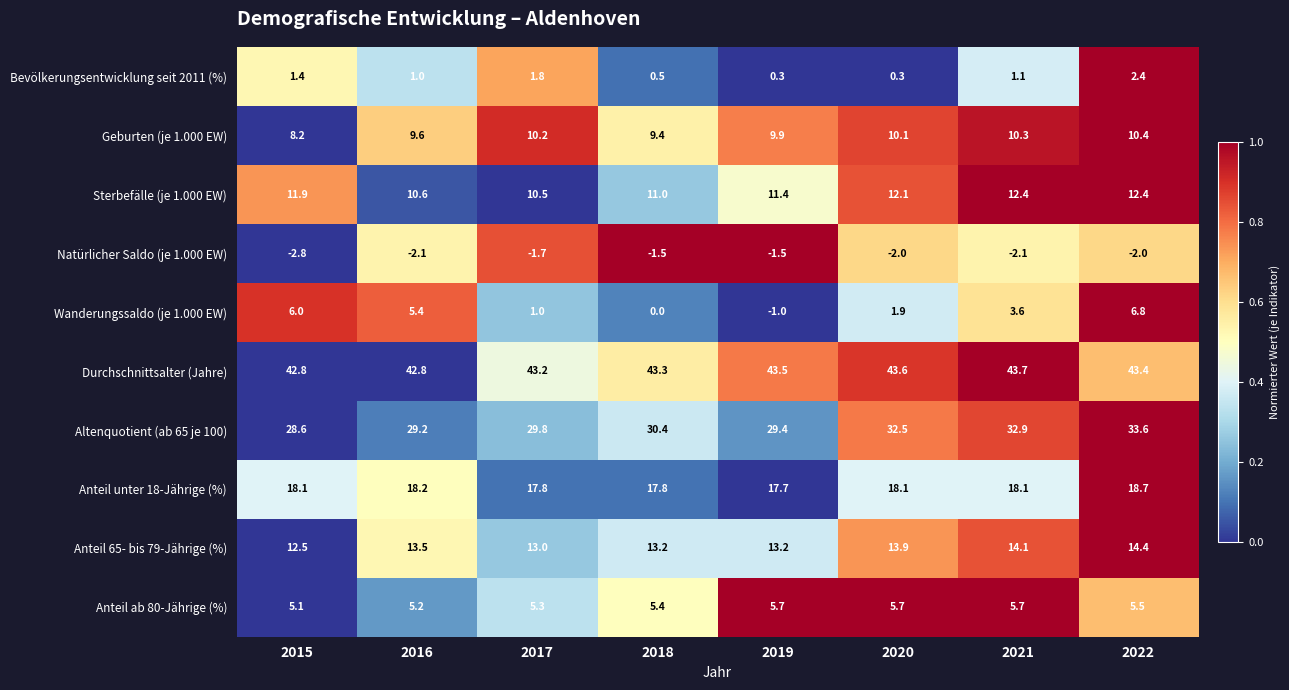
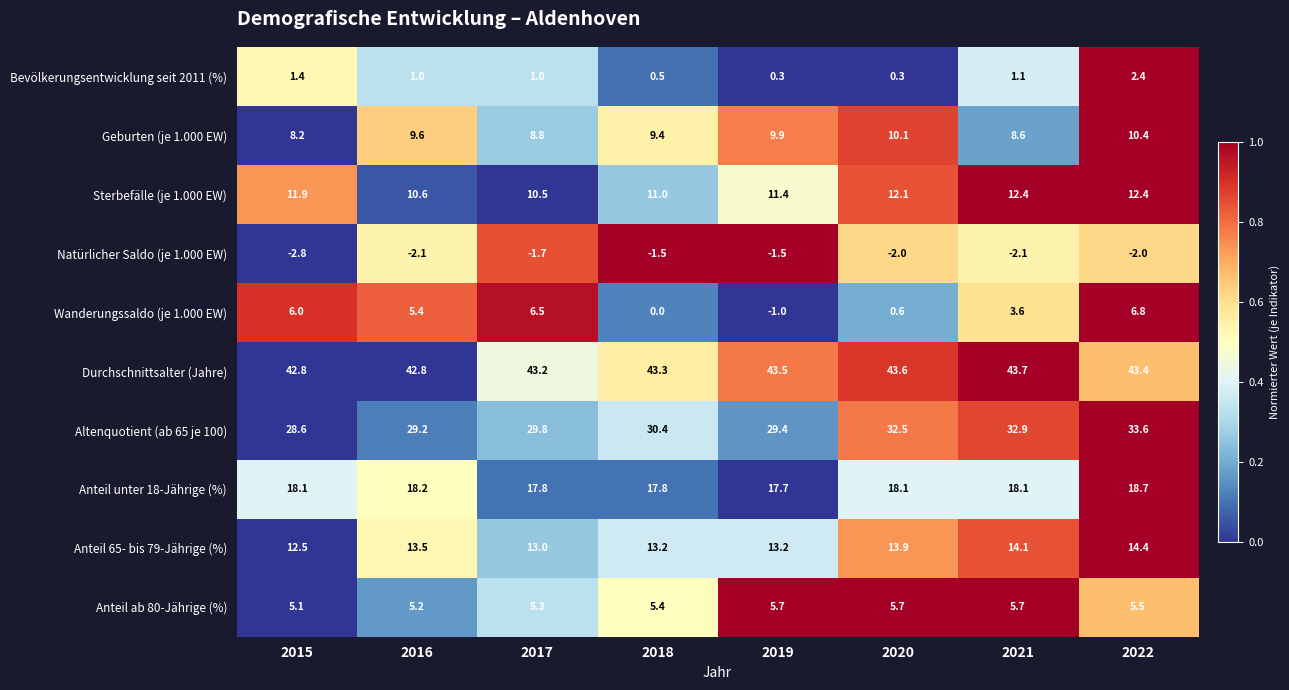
Bevölkerungsentwicklung seit 2011 (%), 2017: 1.8 -> 1.0
Geburten (je 1.000 EW), 2017: 10.2 -> 8.8
Geburten (je 1.000 EW), 2021: 10.3 -> 8.6
Wanderungssaldo (je 1.000 EW), 2017: 1.0 -> 6.5
Wanderungssaldo (je 1.000 EW), 2020: 1.9 -> 0.6
